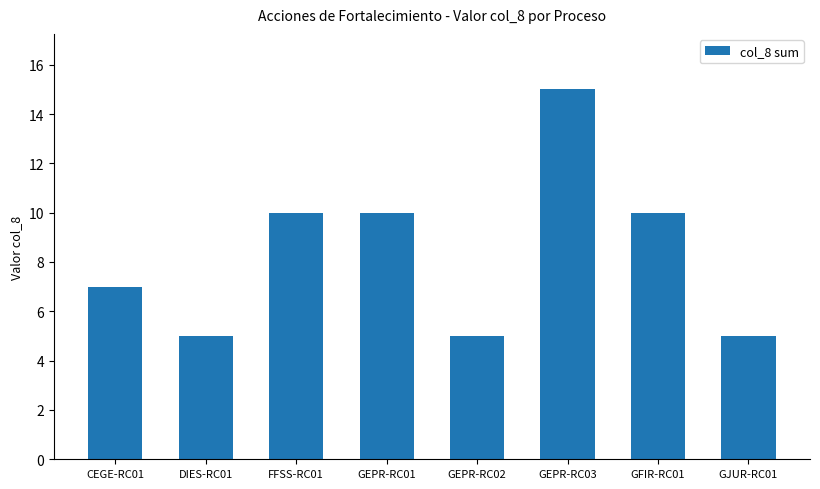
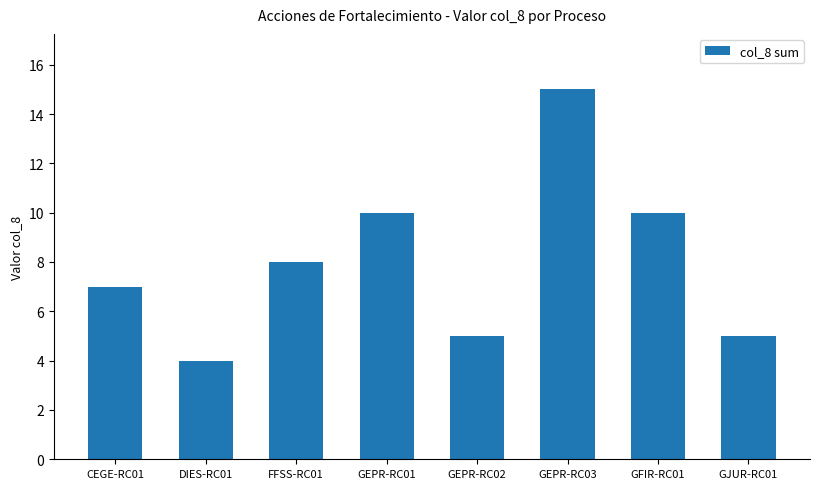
DIES-RC01: 5 -> 4
FFSS-RC01: 10 -> 8
